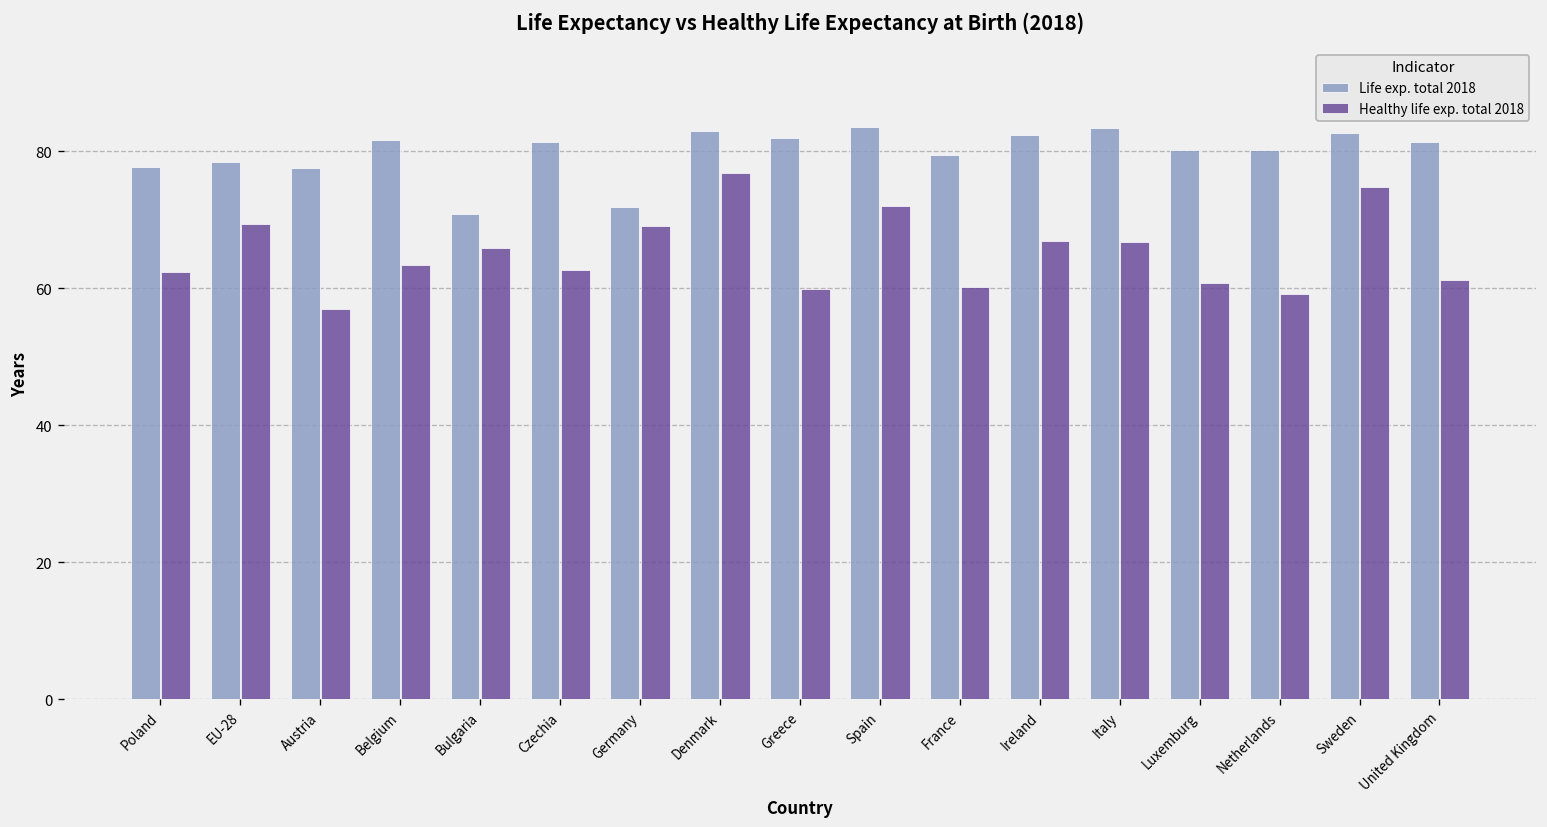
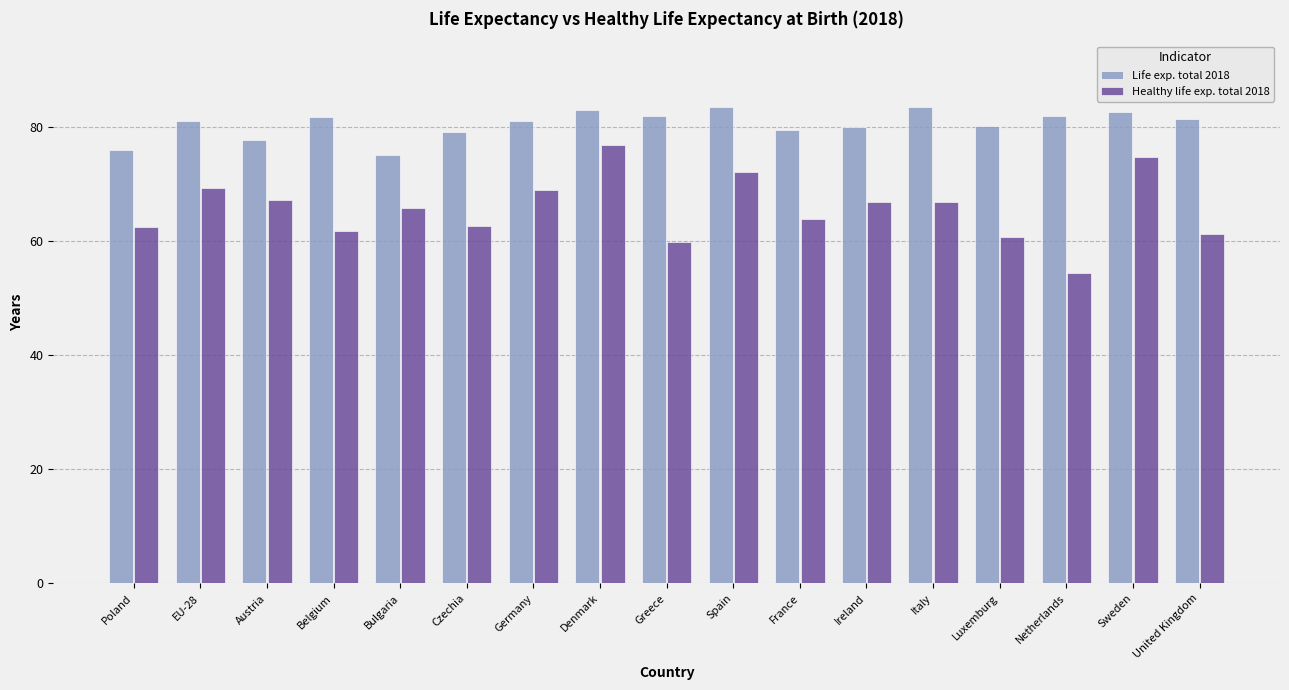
Life exp. total 2018, Poland: 78 -> 76
Life exp. total 2018, EU-28: 78 -> 81
Healthy life exp. total 2018, Austria: 57 -> 67
Healthy life exp. total 2018, Belgium: 63 -> 62
Life exp. total 2018, Bulgaria: 71 -> 75
Life exp. total 2018, Czechia: 81 -> 79
Life exp. total 2018, Germany: 72 -> 81
Healthy life exp. total 2018, France: 60 -> 64
Life exp. total 2018, Ireland: 82 -> 80
Life exp. total 2018, Netherlands: 80 -> 82
Healthy life exp. total 2018, Netherlands: 59 -> 54
